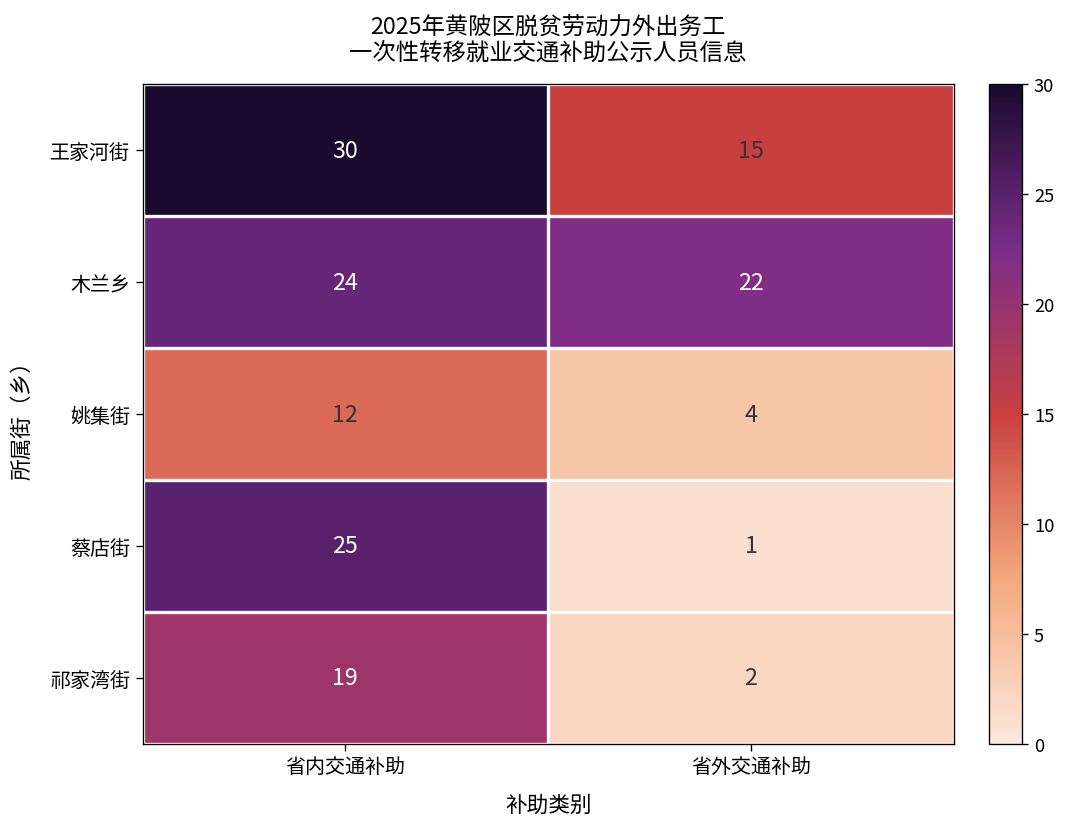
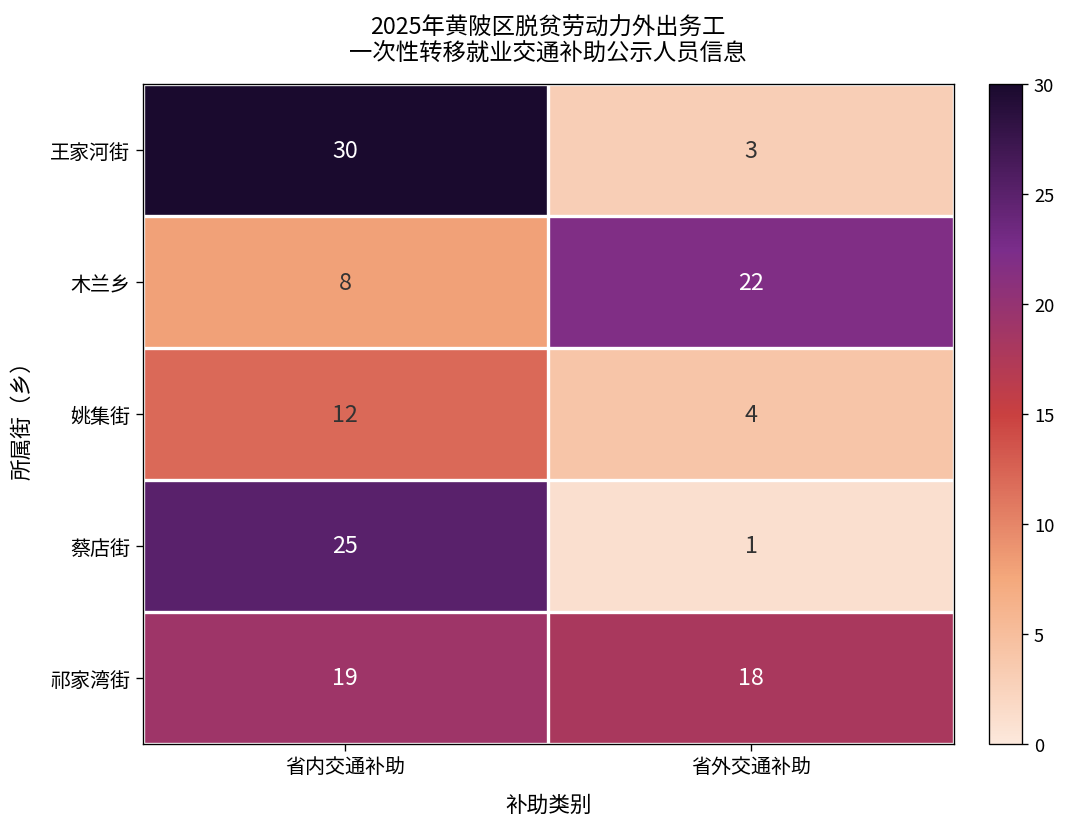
王家河街, 省外交通补助: 15 -> 3
木兰乡, 省内交通补助: 24 -> 8
祁家湾街, 省外交通补助: 2 -> 18
